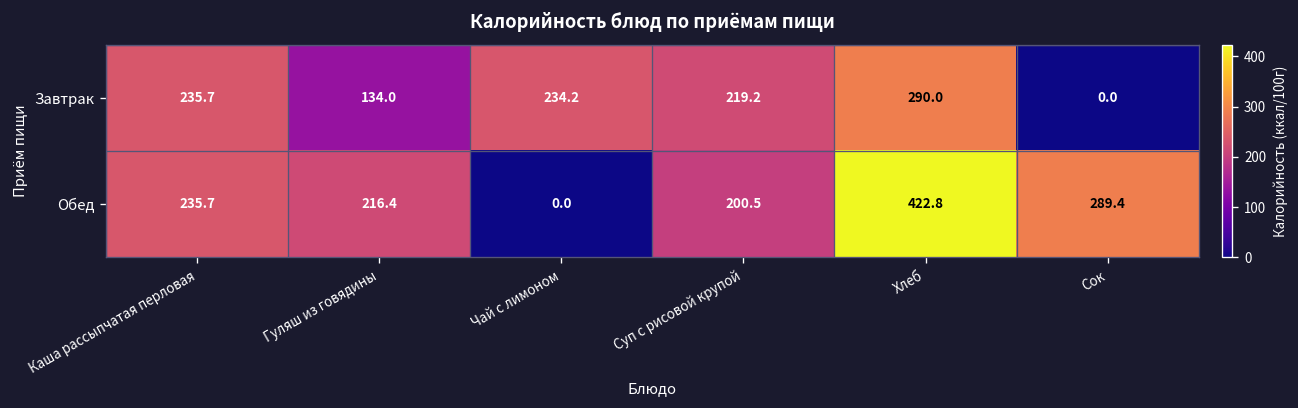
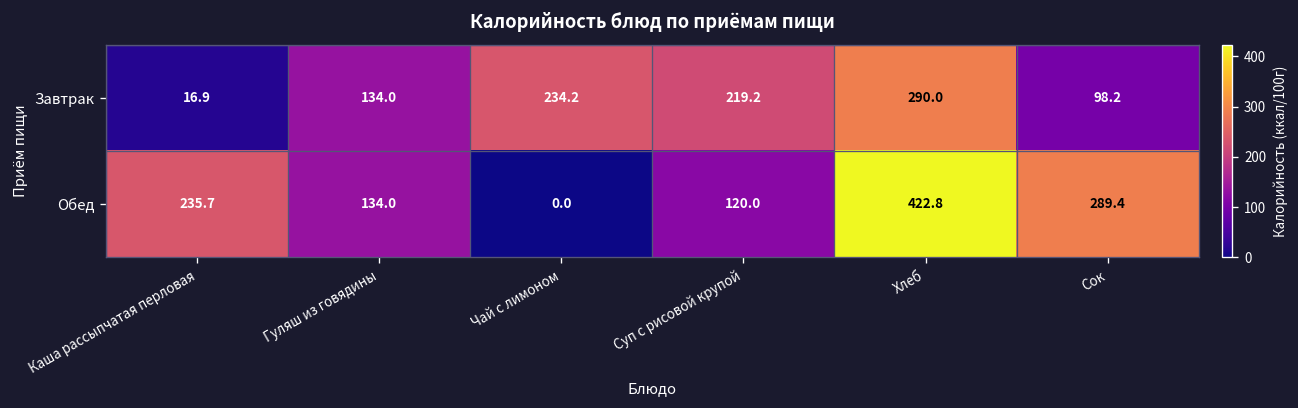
Завтрак, Каша рассыпчатая перловая: 235.7 -> 16.9
Завтрак, Сок: 0.0 -> 98.2
Обед, Гуляш из говядины: 216.4 -> 134.0
Обед, Суп с рисовой крупой: 200.5 -> 120.0
